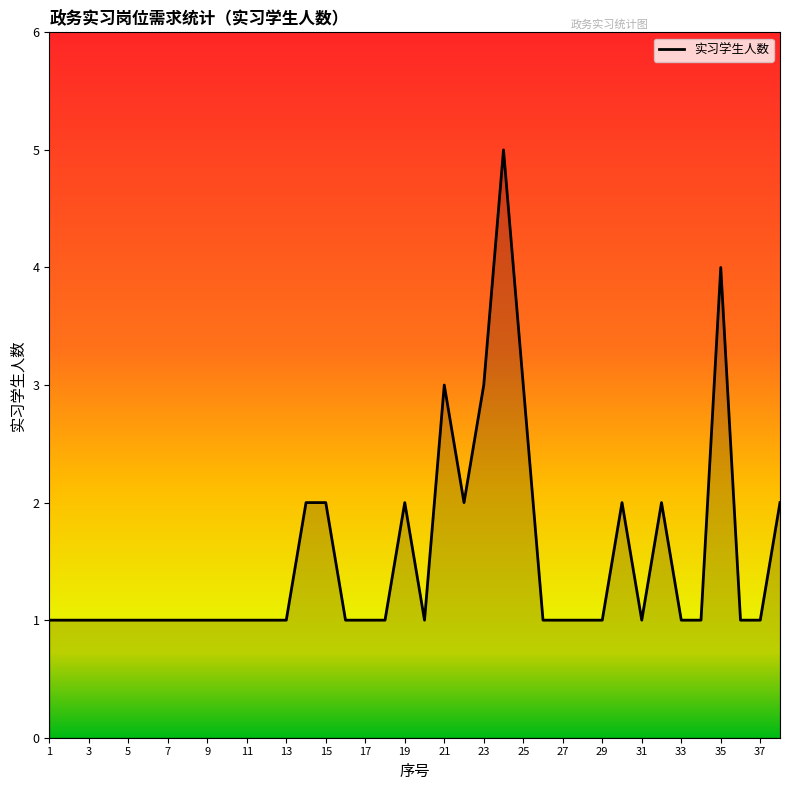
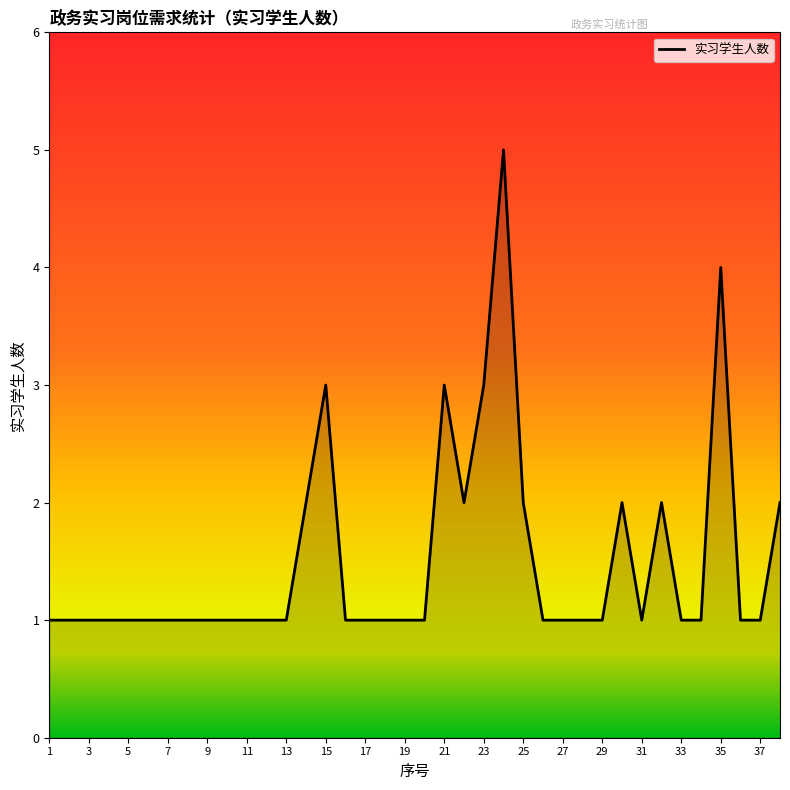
15: 2 -> 3
19: 2 -> 1
25: 3 -> 2
